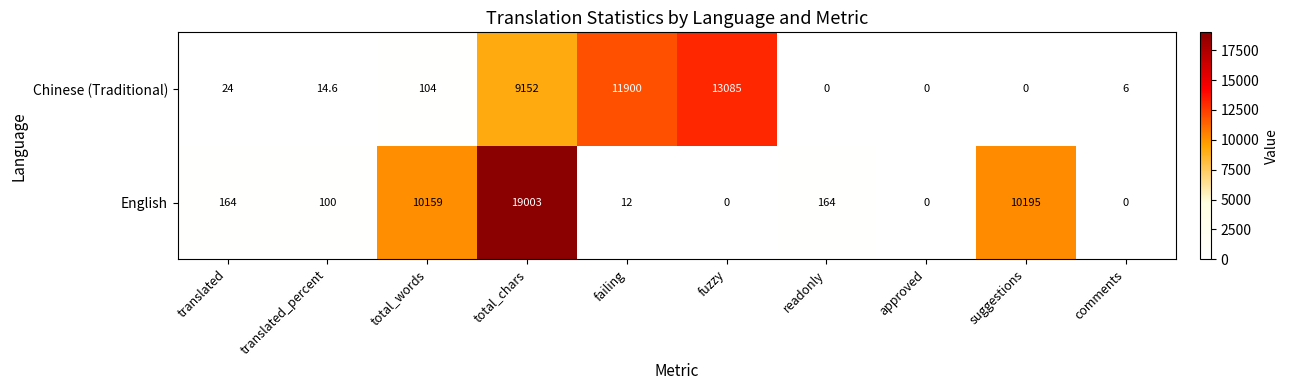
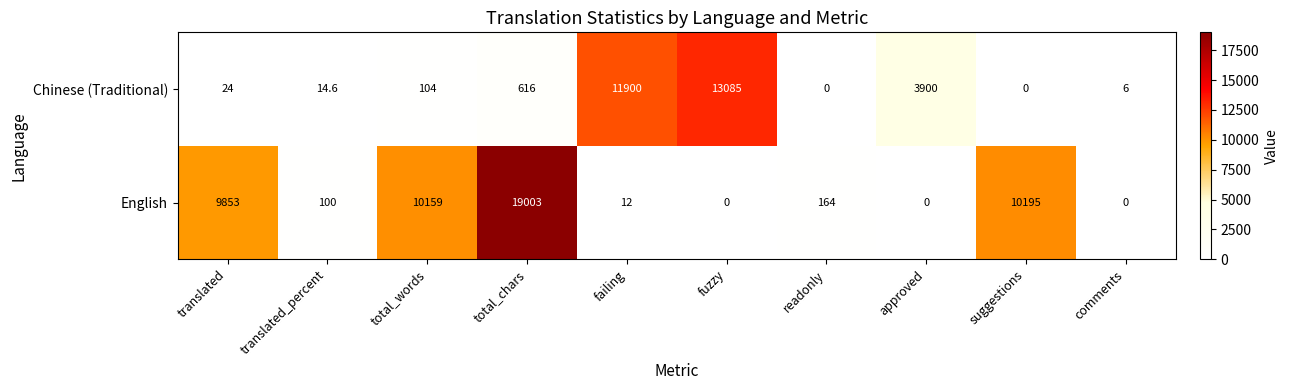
Chinese (Traditional), total_chars: 9152 -> 616
Chinese (Traditional), approved: 0 -> 3900
English, translated: 164 -> 9853
